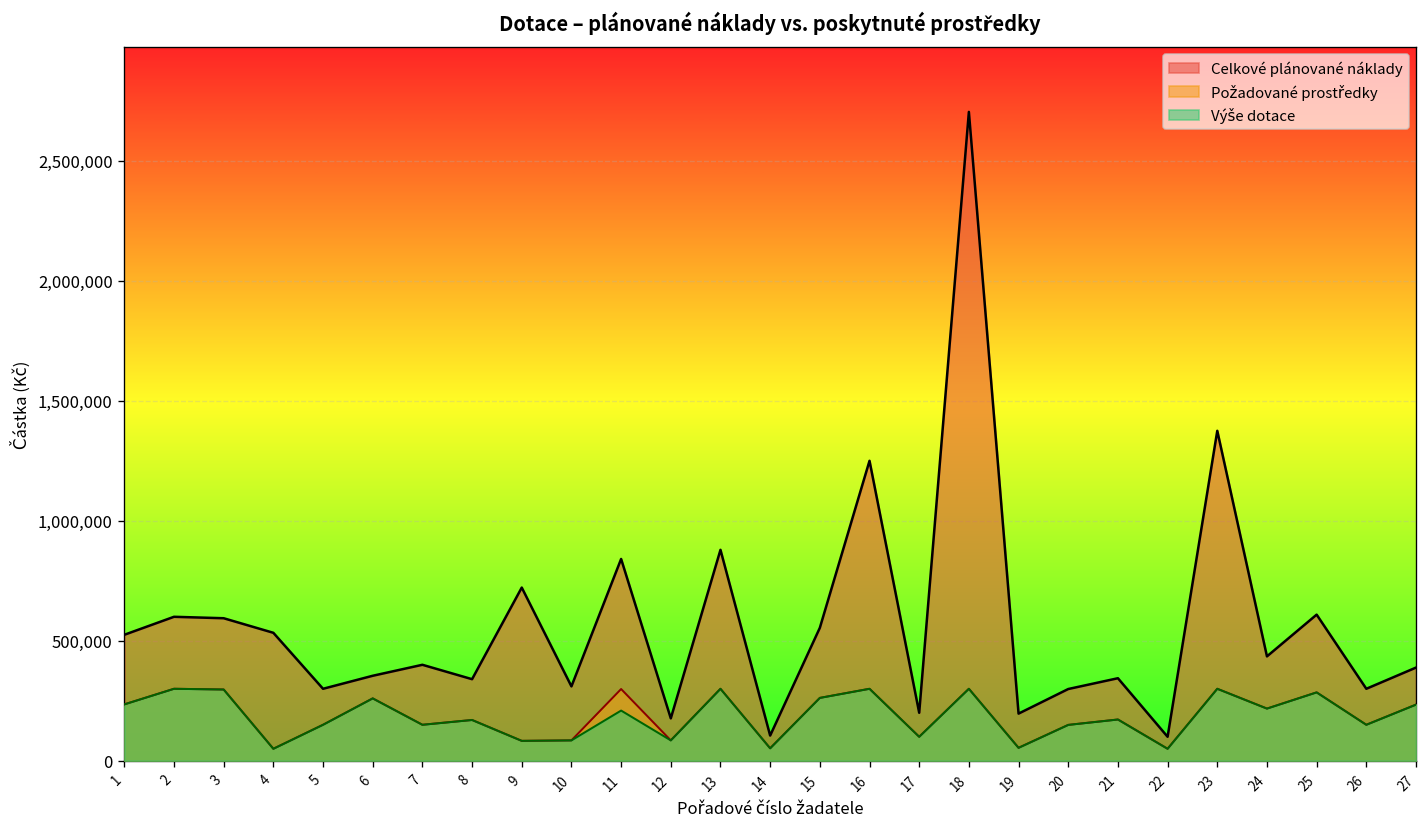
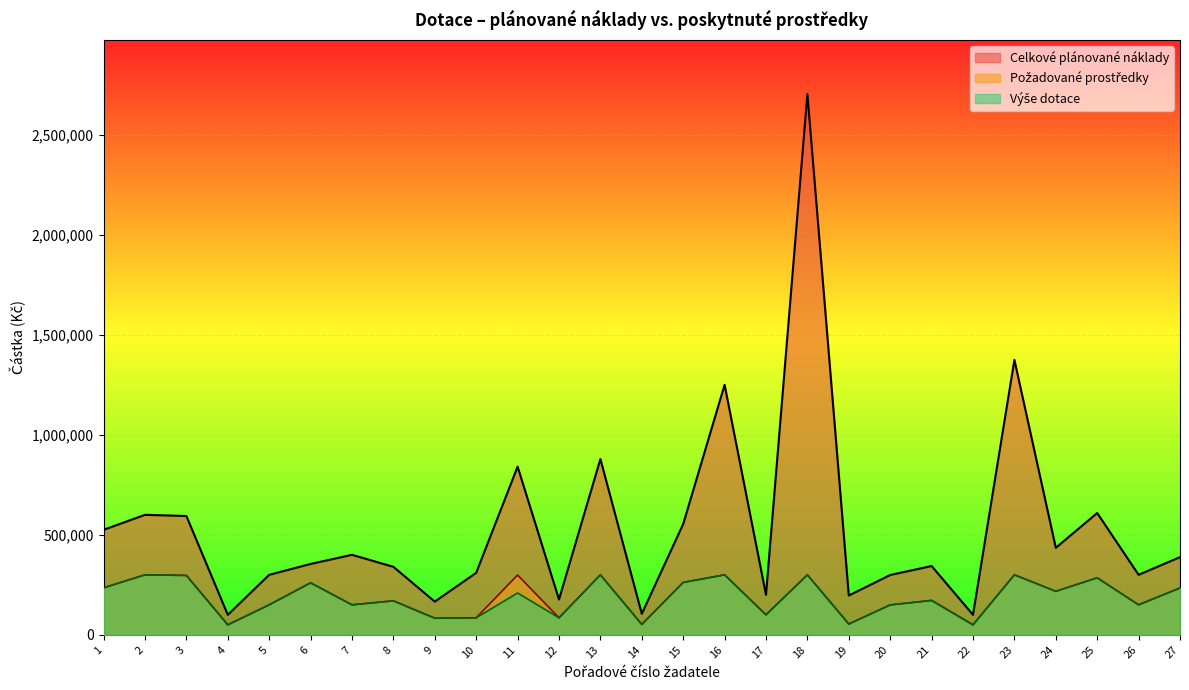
Celkové plánované náklady, 4: 530,000 -> 100,000
Celkové plánované náklady, 9: 720,000 -> 170,000
